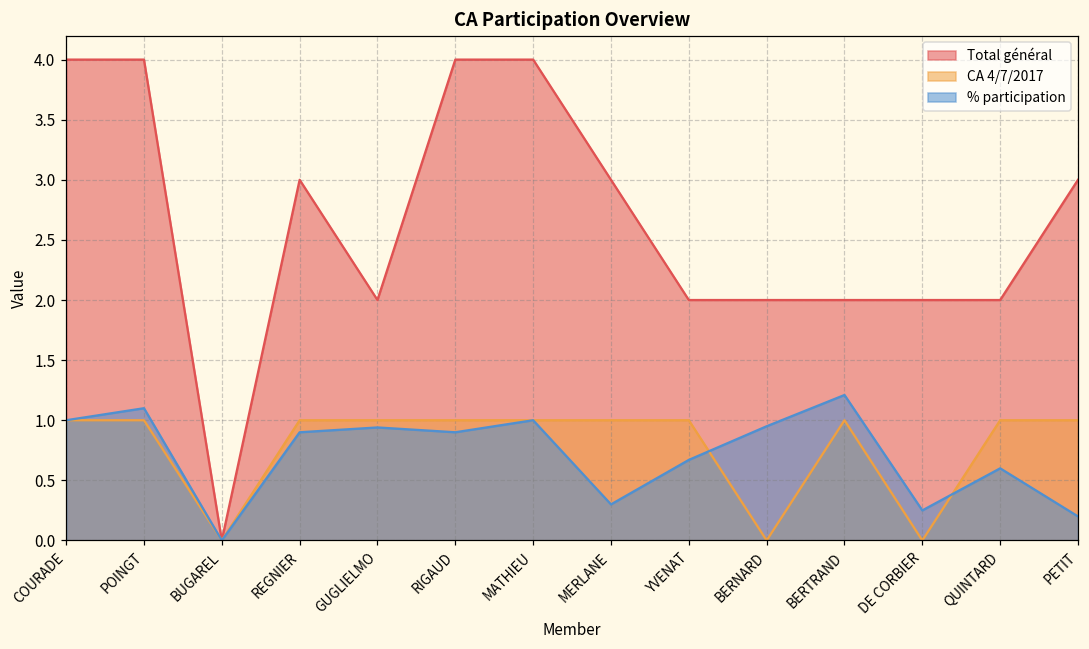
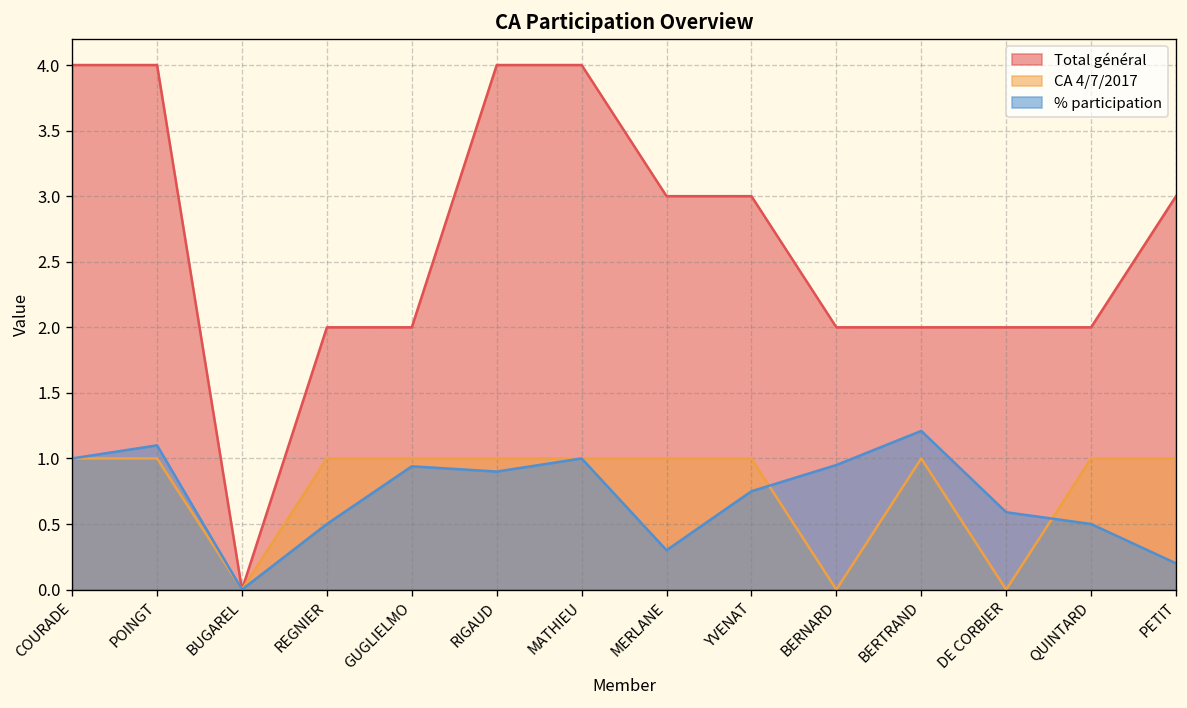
Total général, REGNIER: 3 -> 2
% participation, REGNIER: 0.9 -> 0.5
Total général, YVENAT: 2 -> 3
% participation, YVENAT: 0.67 -> 0.75
% participation, DE CORBIER: 0.25 -> 0.59
% participation, QUINTARD: 0.6 -> 0.5
